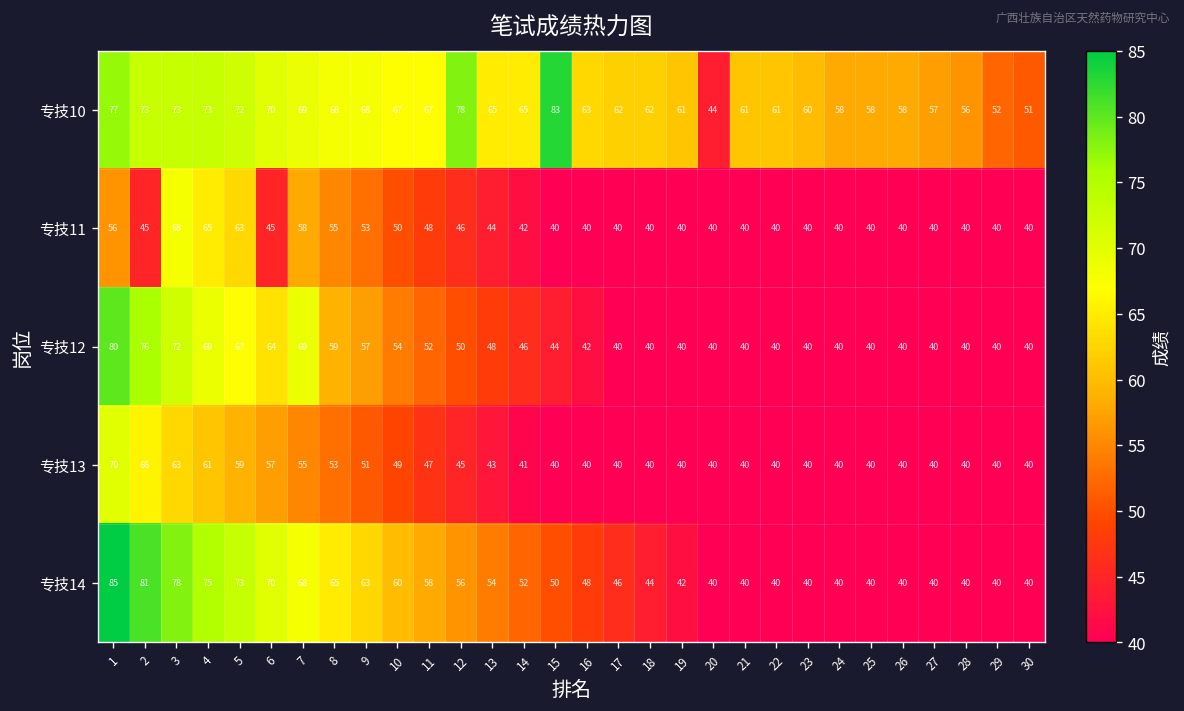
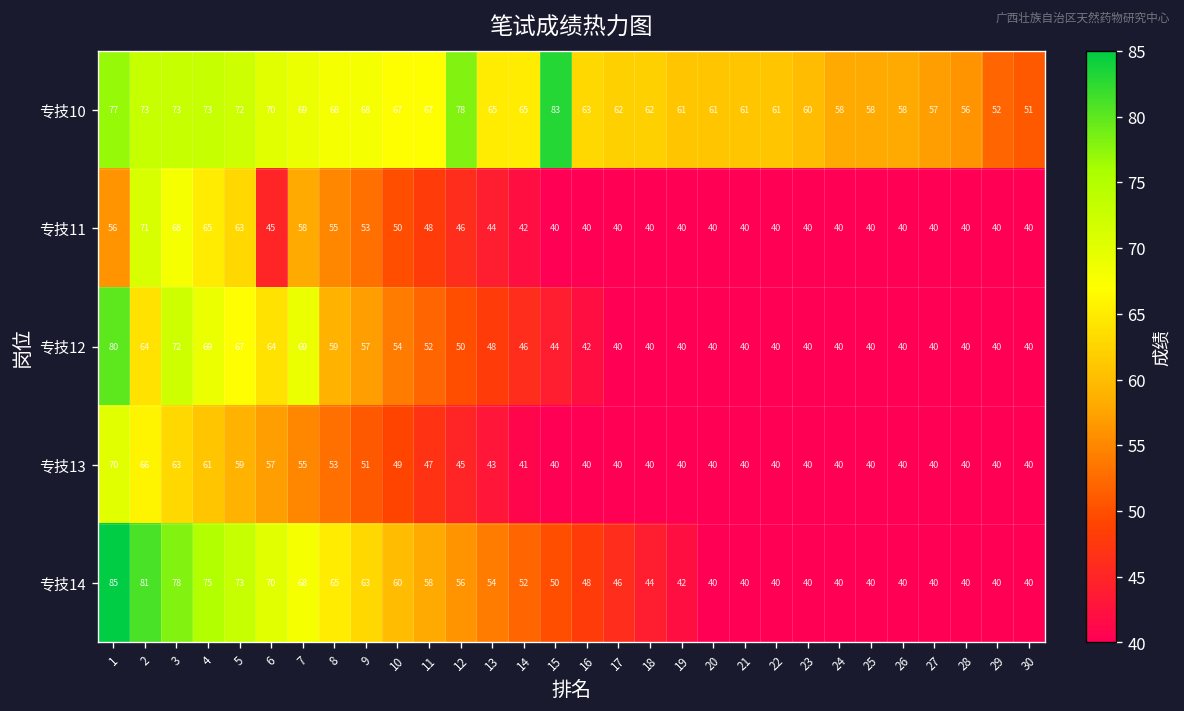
专技10, 20: 44 -> 61
专技11, 2: 45 -> 71
专技12, 2: 76 -> 64
